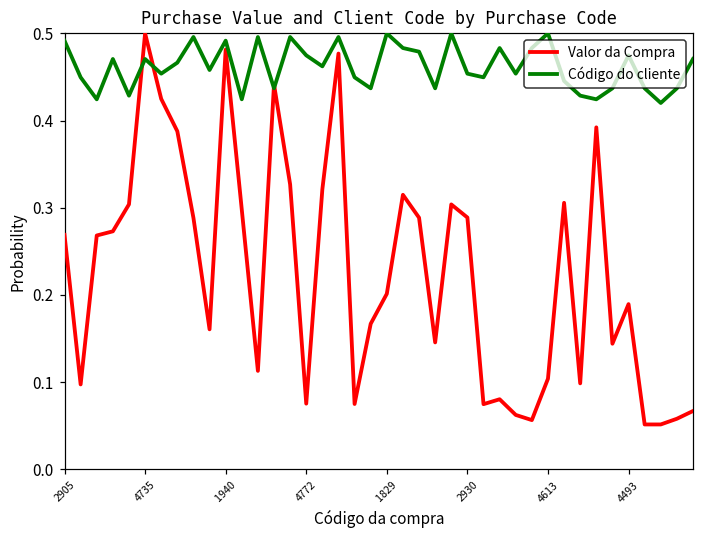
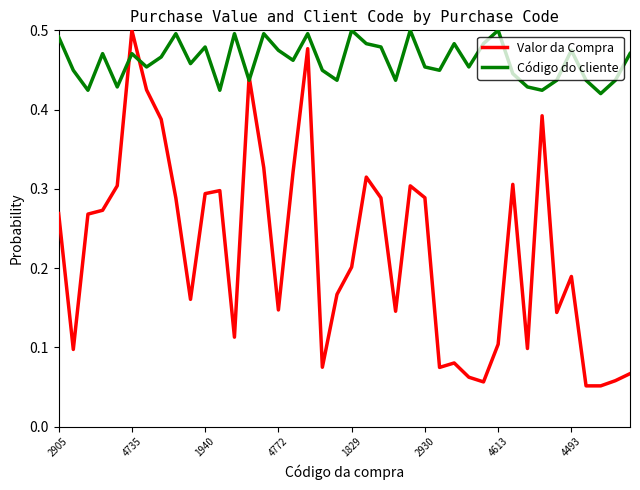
Valor da Compra, 1940: 0.48 -> 0.29
Código do cliente, 1940: 0.49 -> 0.48
Valor da Compra, 4772: 0.08 -> 0.15
